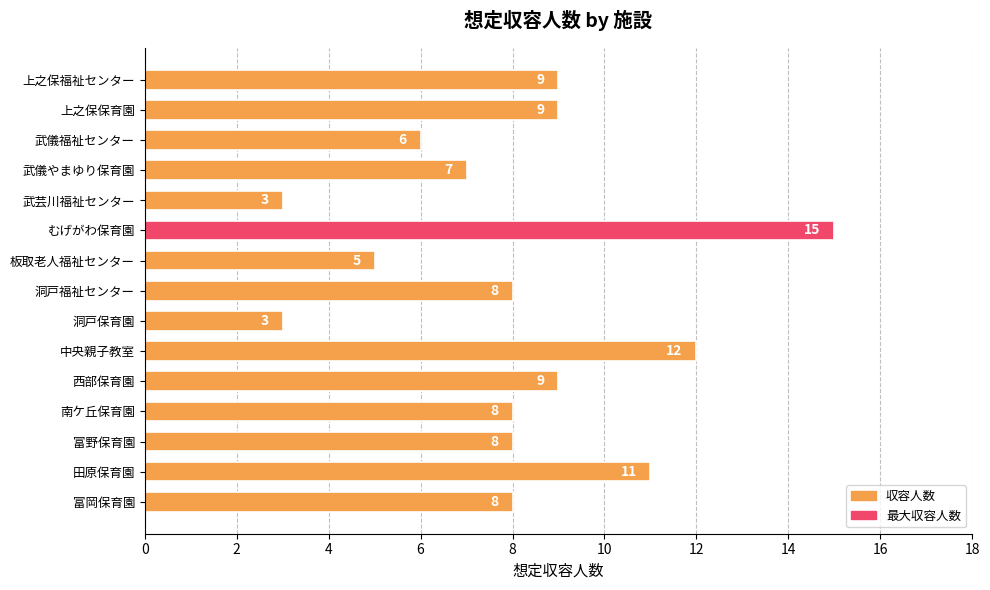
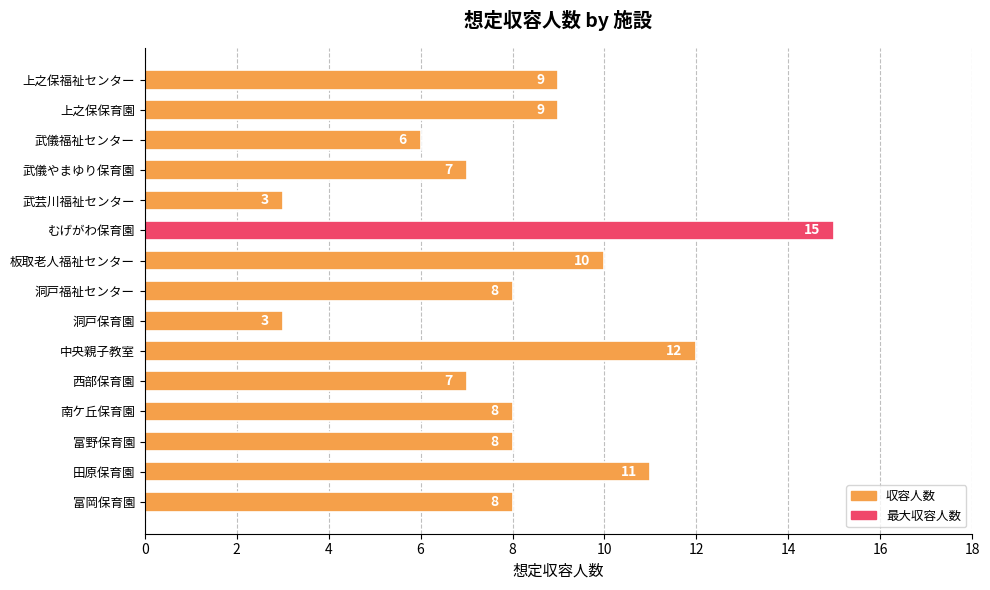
板取老人福祉センター: 5 -> 10
西部保育園: 9 -> 7
